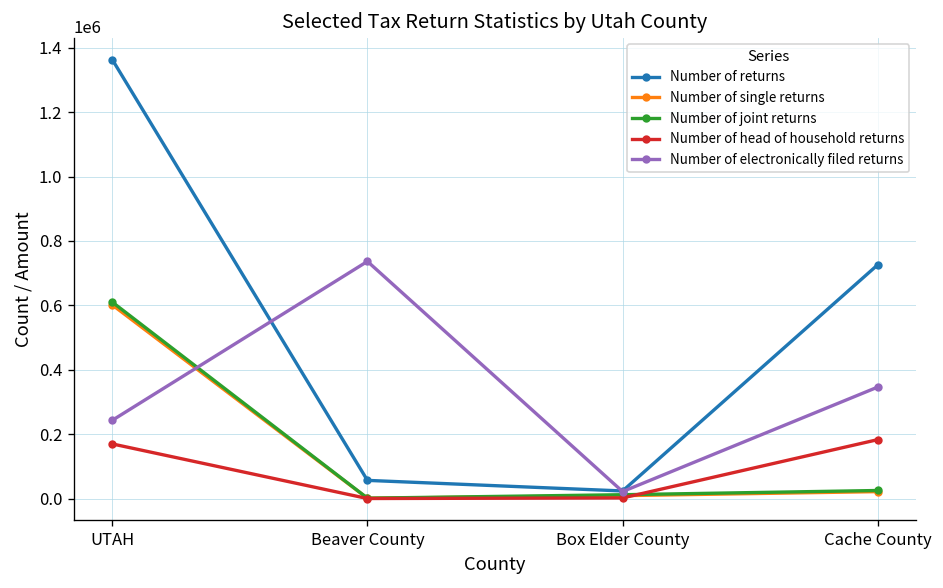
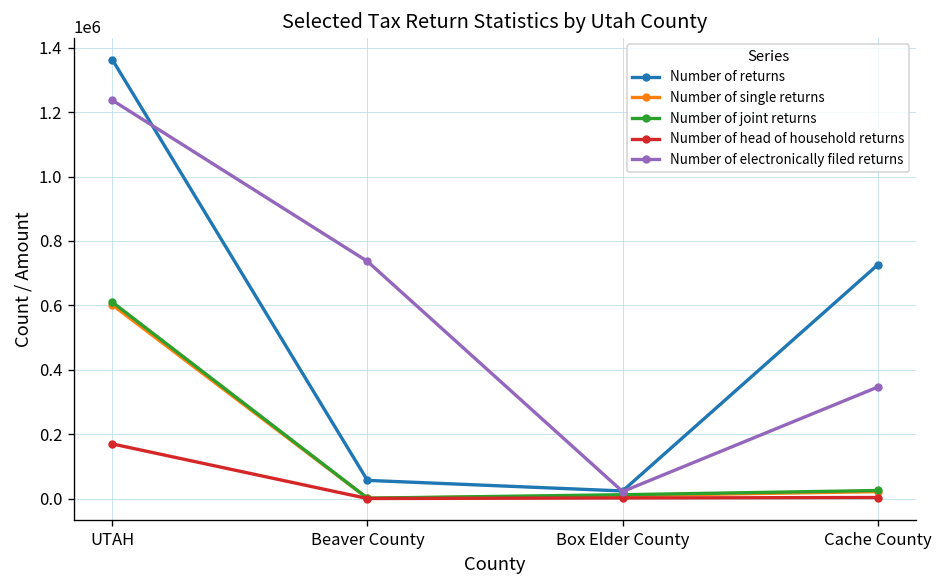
Number of electronically filed returns, UTAH: 240000 -> 1240000
Number of head of household returns, Cache County: 180000 -> 0
